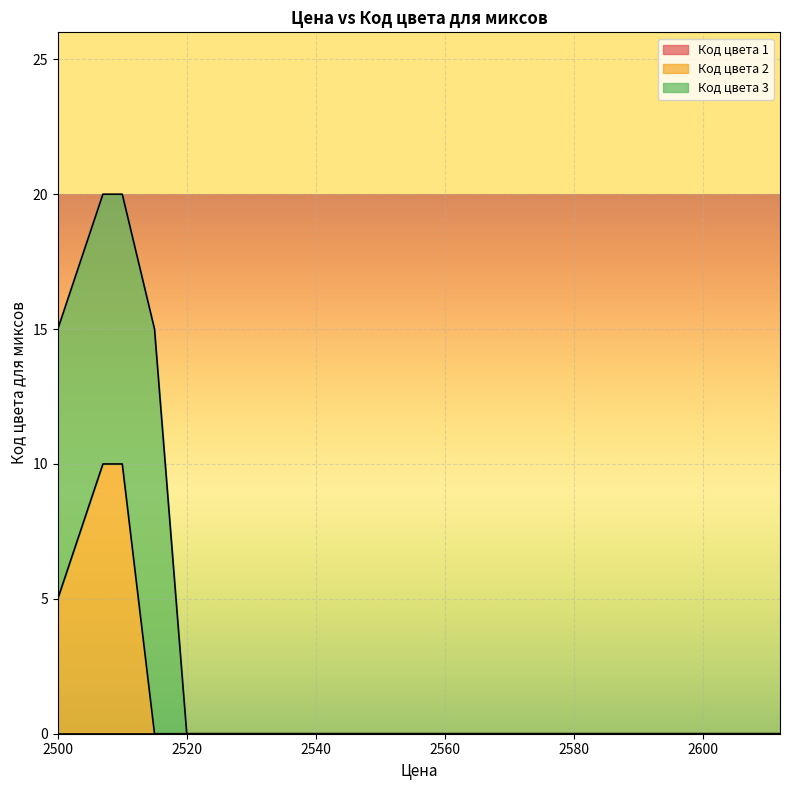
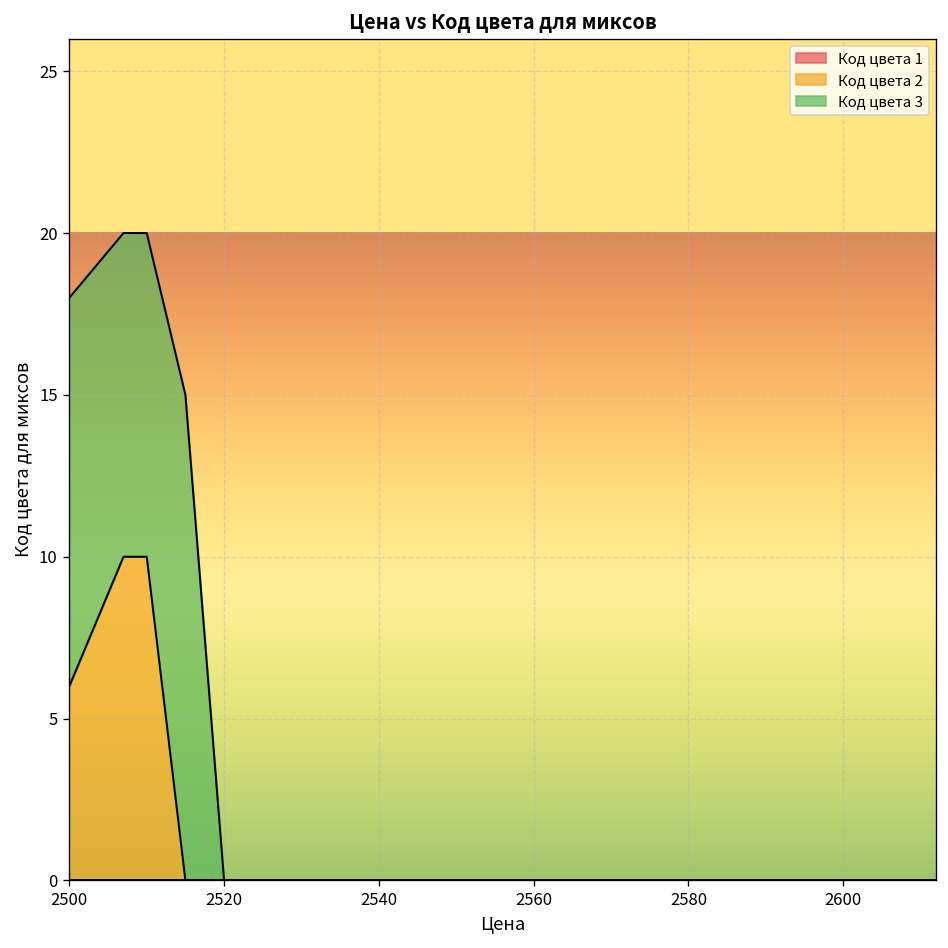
Код цвета 2, 2500: 5 -> 6
Код цвета 3, 2500: 10 -> 12
